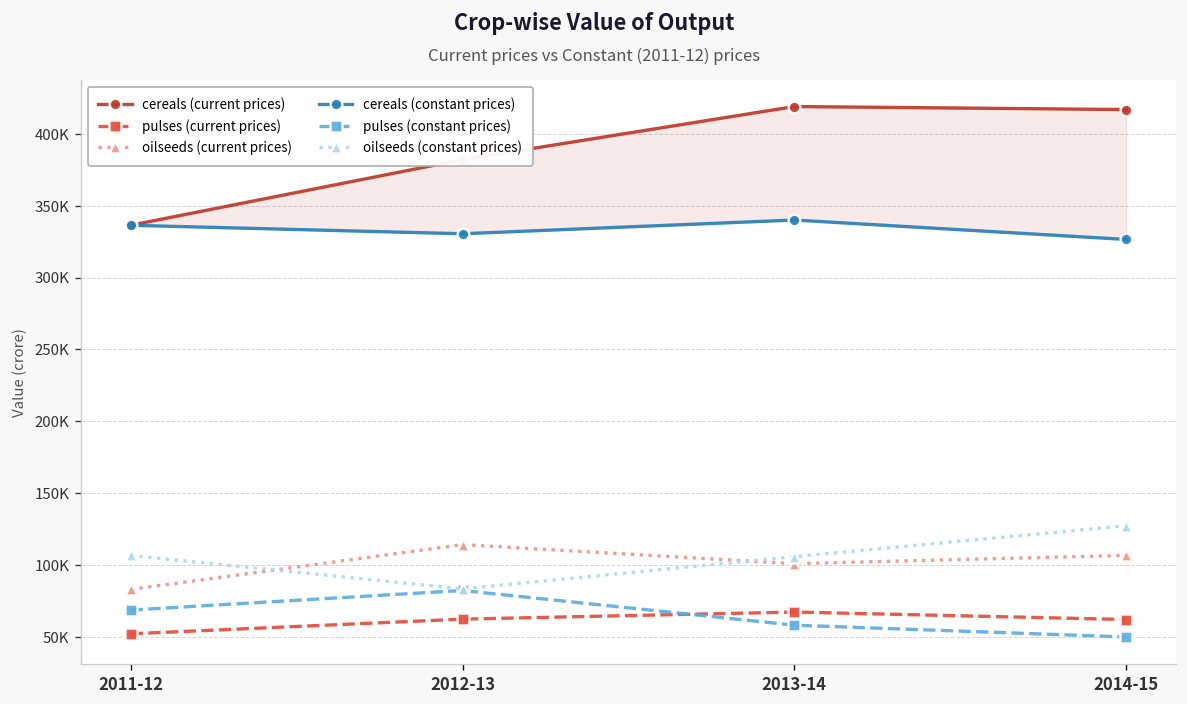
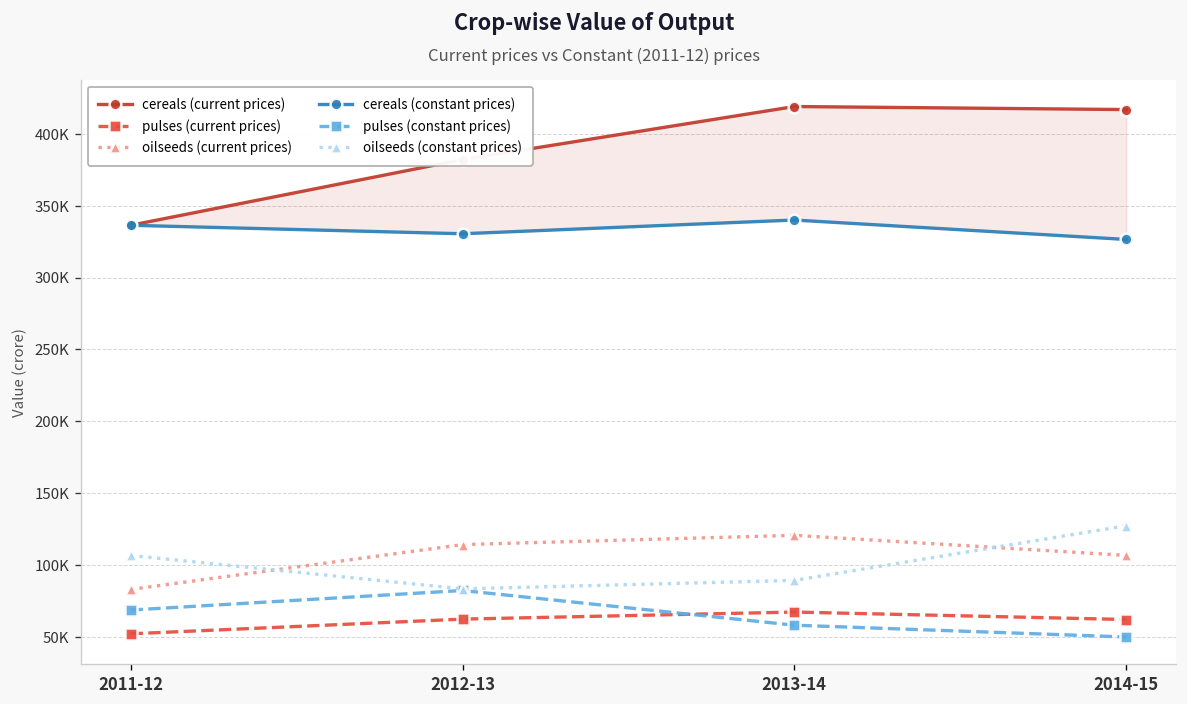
oilseeds (current prices), 2013-14: 101000 -> 121000
oilseeds (constant prices), 2013-14: 106000 -> 89000
